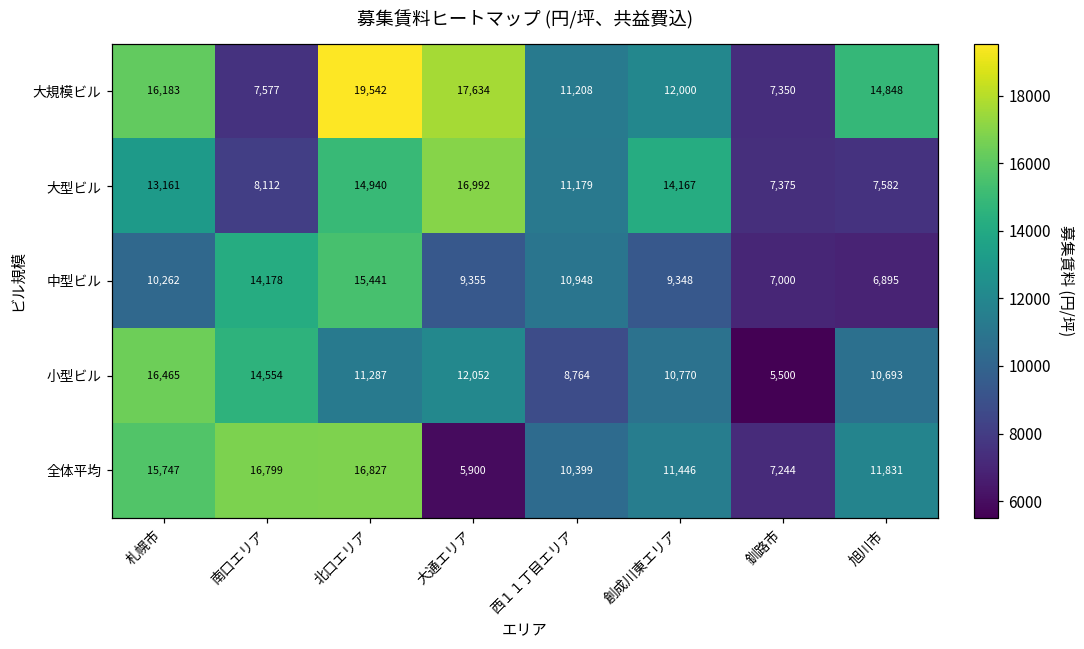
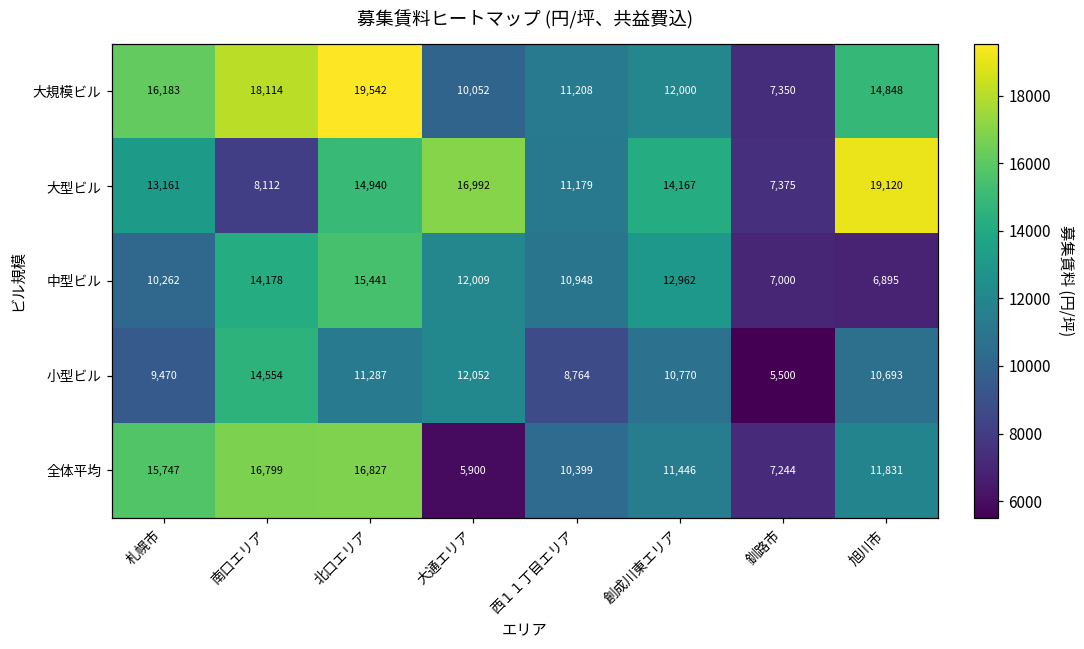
大規模ビル, 南口エリア: 7,577 -> 18,114
大規模ビル, 大通エリア: 17,634 -> 10,052
大型ビル, 旭川市: 7,582 -> 19,120
中型ビル, 大通エリア: 9,355 -> 12,009
中型ビル, 創成川東エリア: 9,348 -> 12,962
小型ビル, 札幌市: 16,465 -> 9,470
